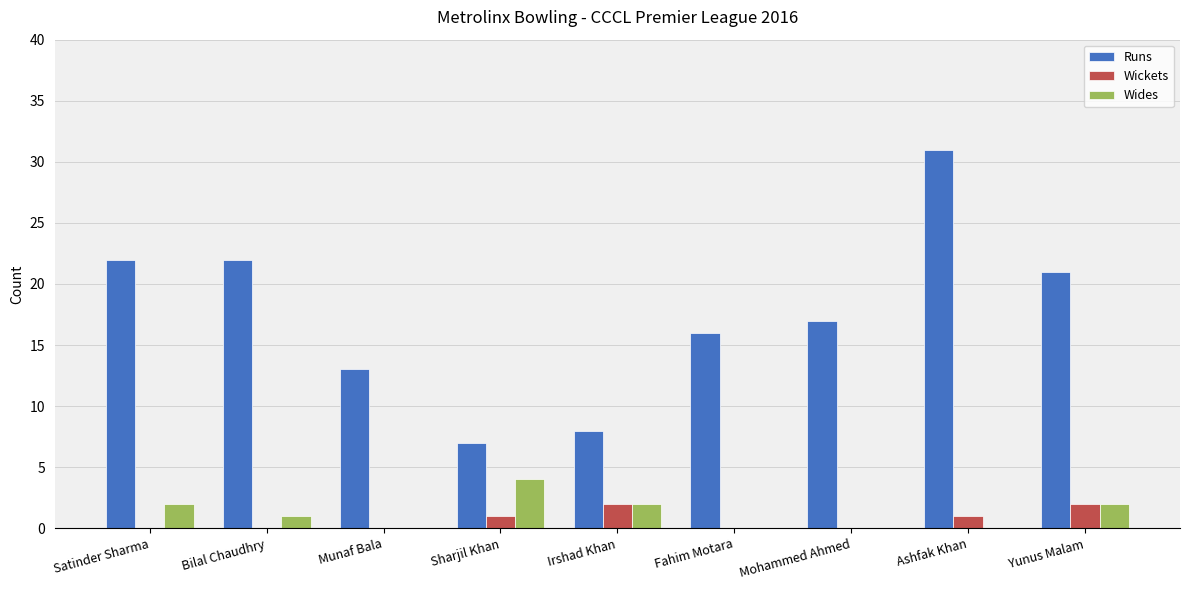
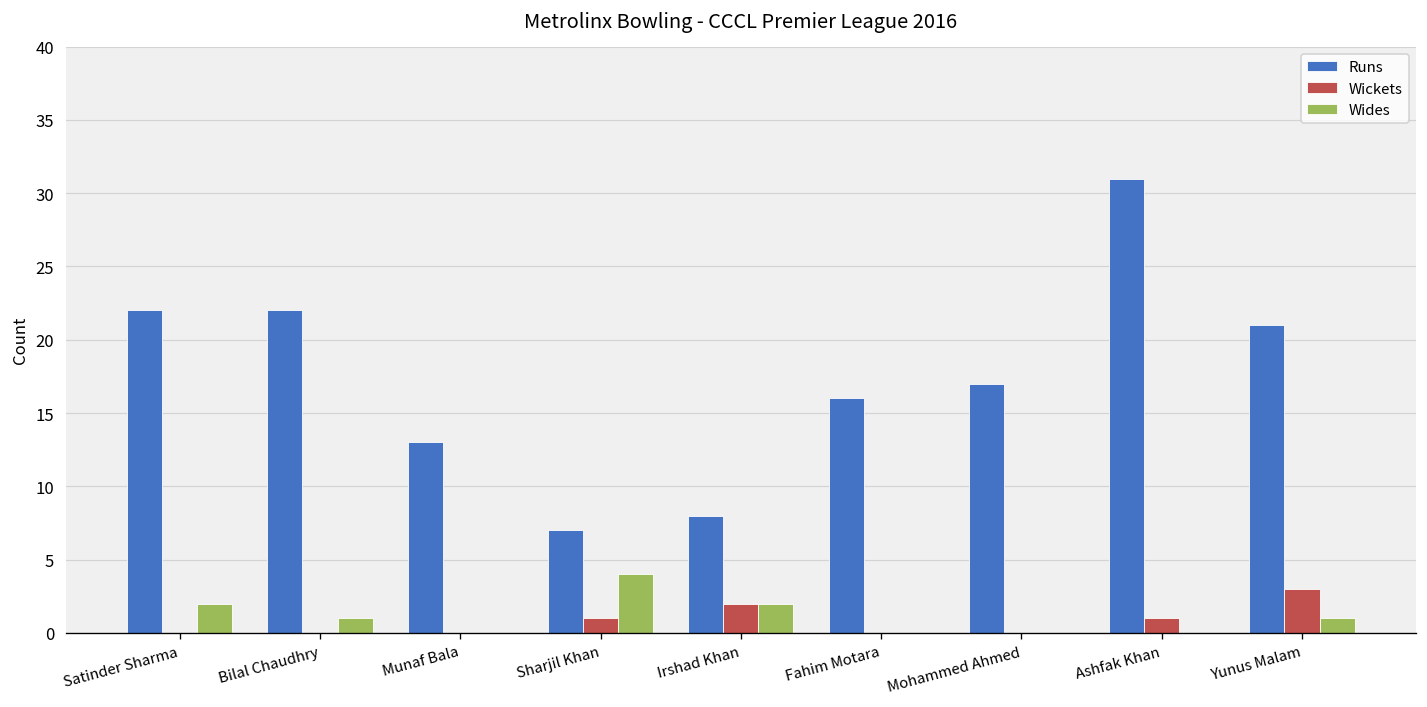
Wickets, Yunus Malam: 2 -> 3
Wides, Yunus Malam: 2 -> 1
